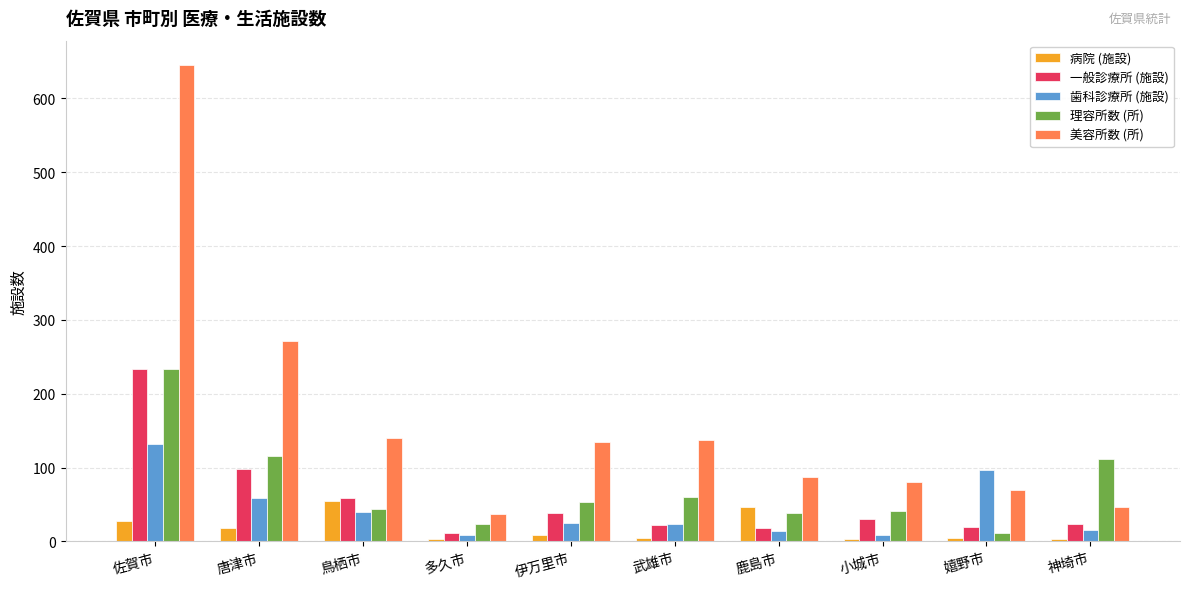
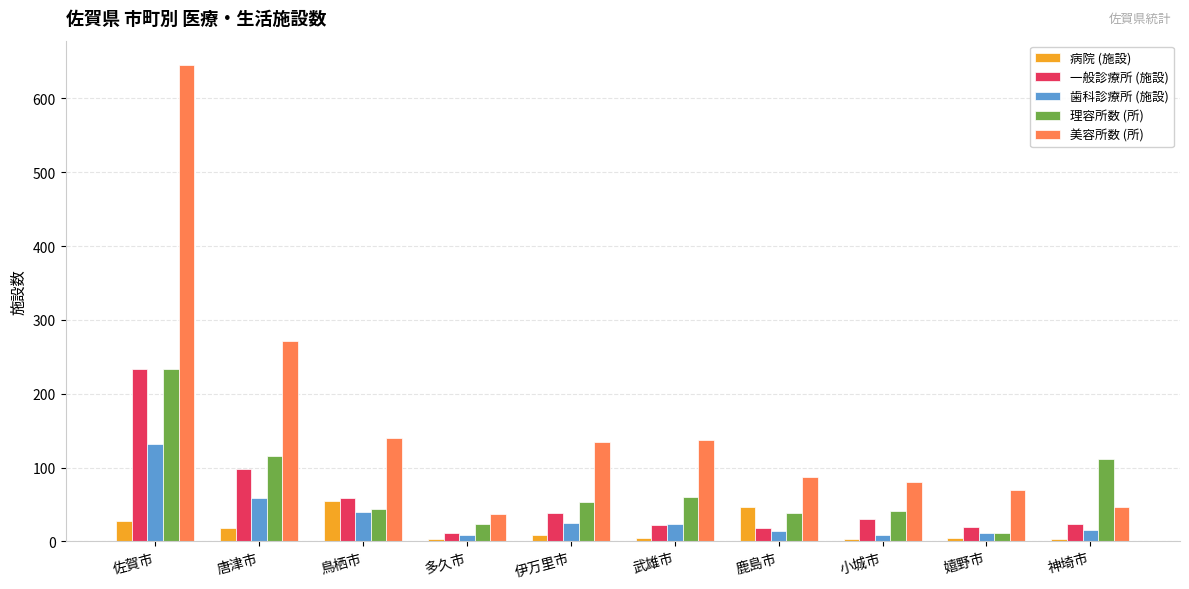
歯科診療所 (施設), 嬉野市: 100 -> 10
